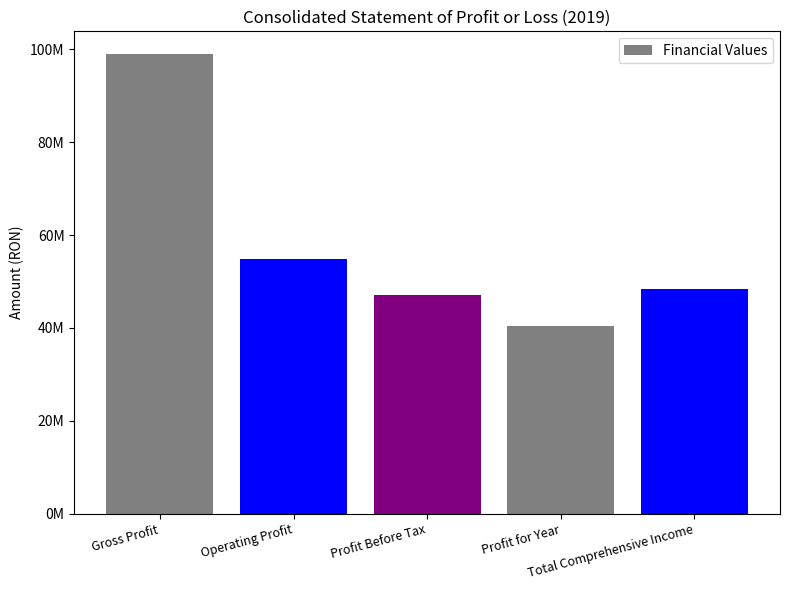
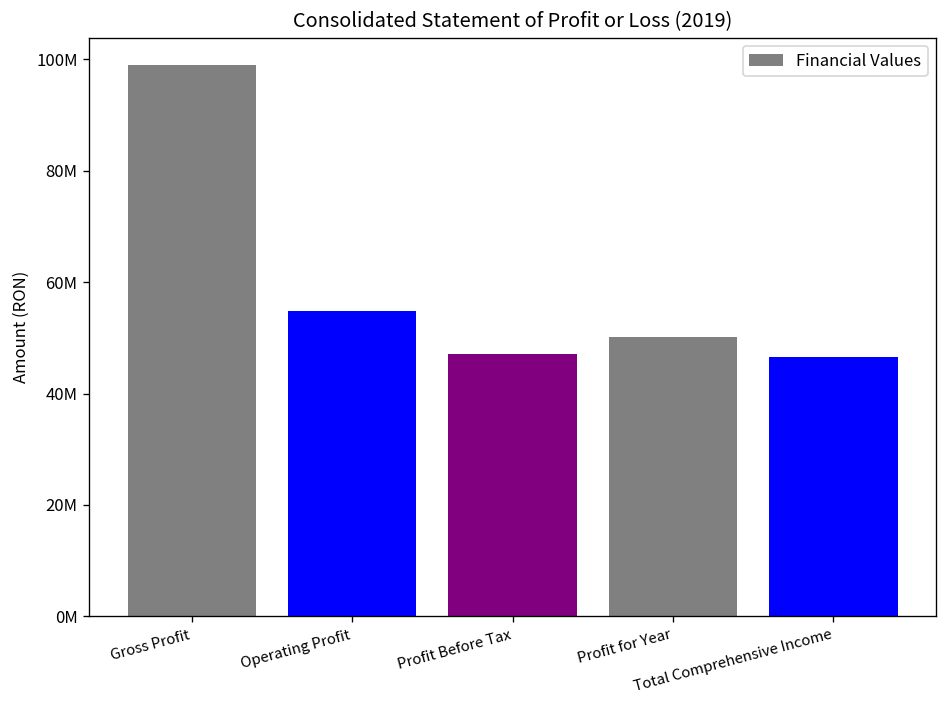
Profit for Year: 40000000 -> 50000000
Total Comprehensive Income: 48000000 -> 47000000
